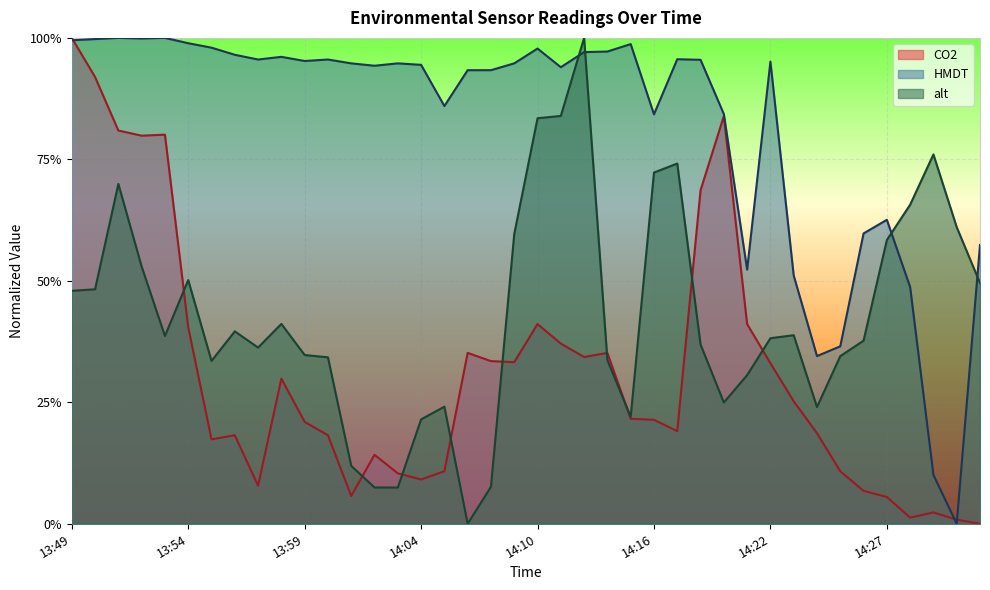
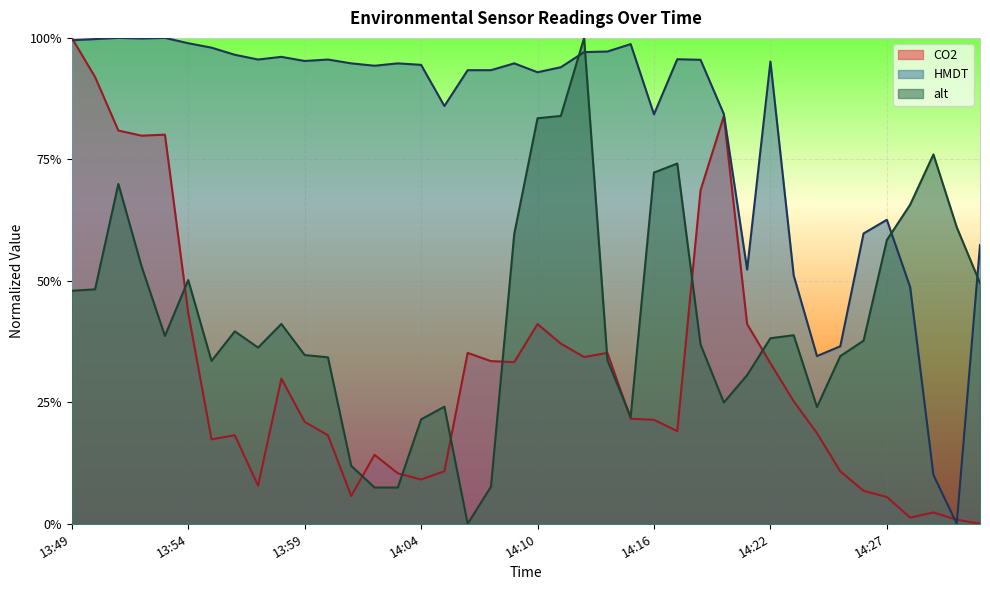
CO2, 13:54: 40% -> 43%
HMDT, 14:10: 98% -> 93%
